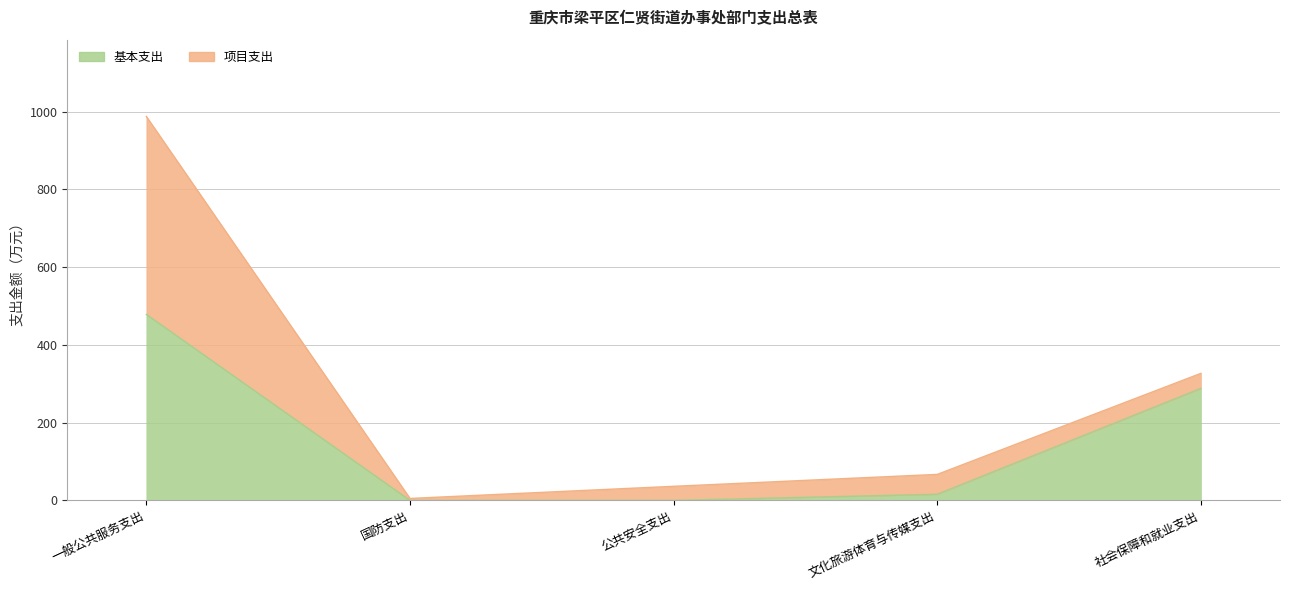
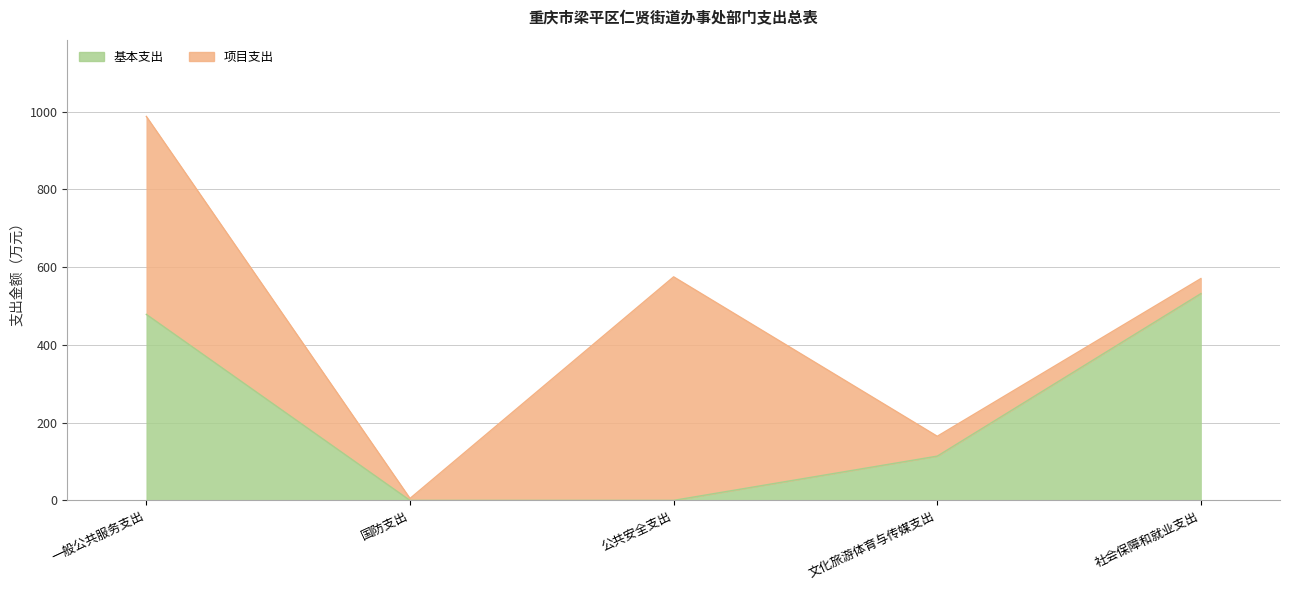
项目支出, 公共安全支出: 40 -> 580
基本支出, 文化旅游体育与传媒支出: 20 -> 110
基本支出, 社会保障和就业支出: 290 -> 530
